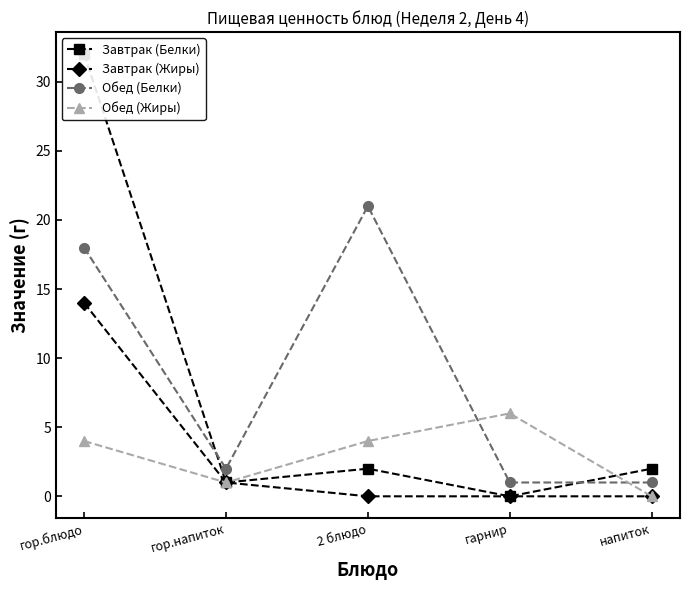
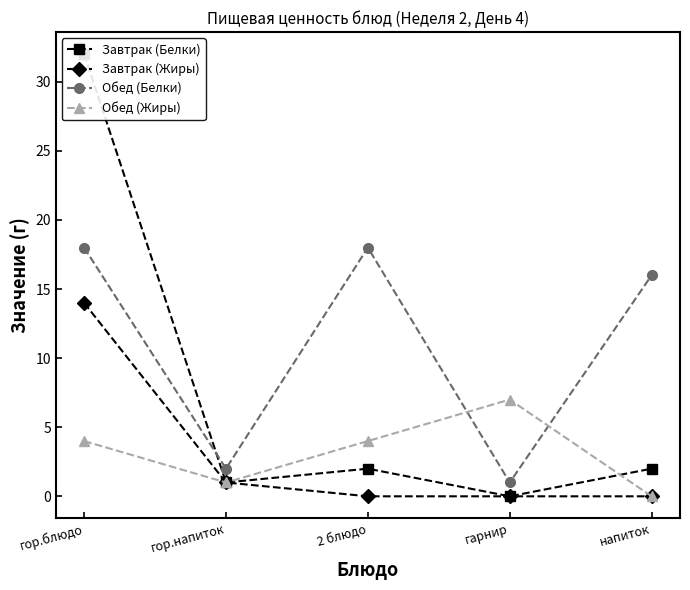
Обед (Белки), 2 блюдо: 21 -> 18
Обед (Жиры), гарнир: 6 -> 7
Обед (Белки), напиток: 1 -> 16
